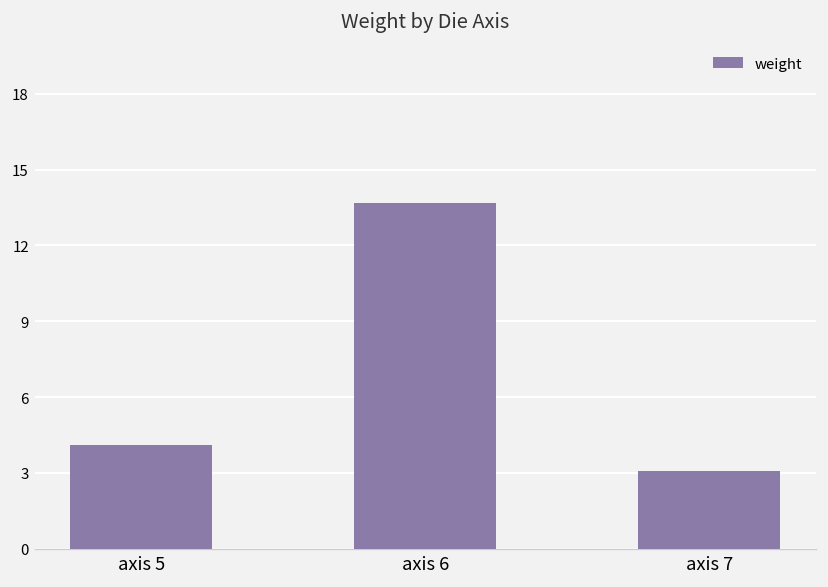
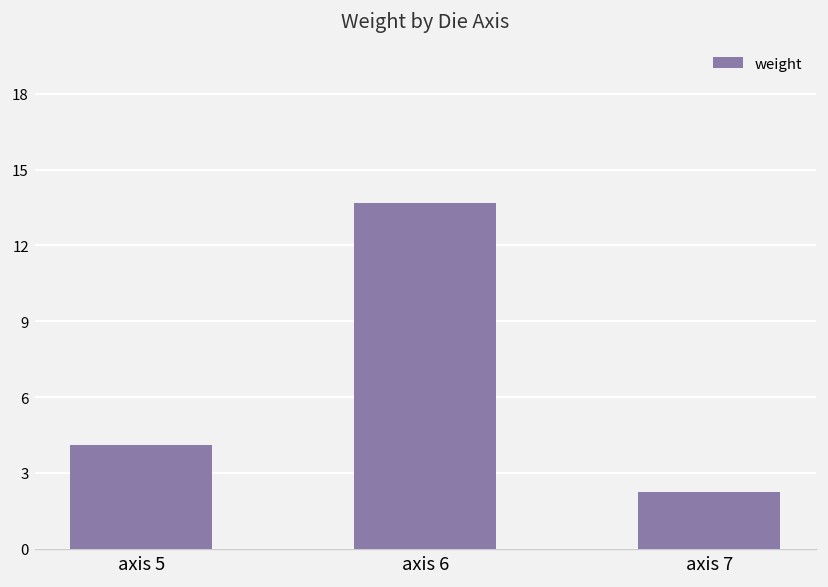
axis 7: 3.1 -> 2.2
